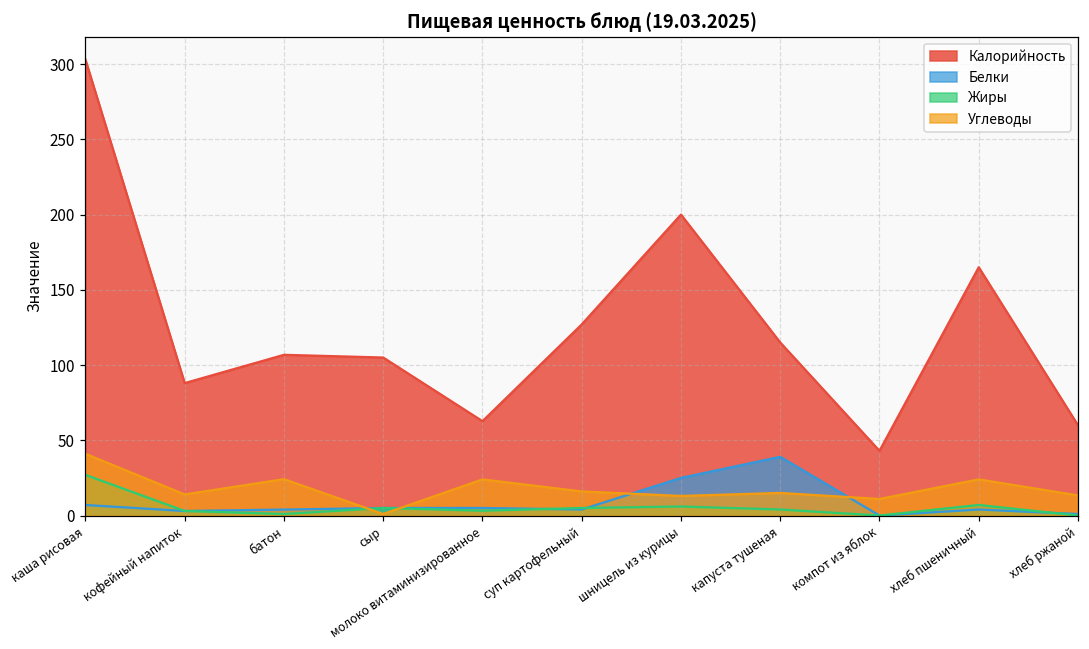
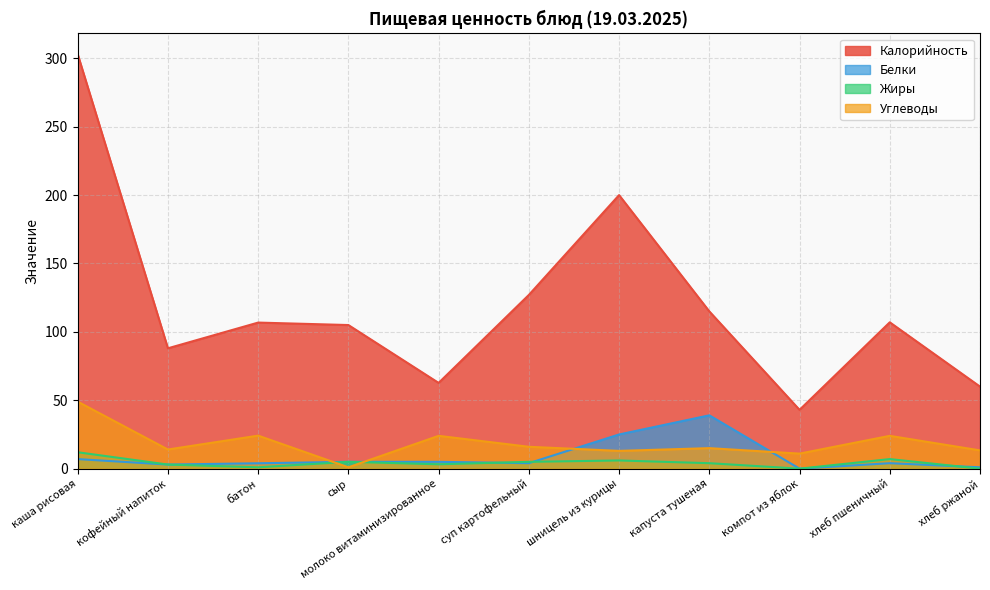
Жиры, каша рисовая: 27 -> 12
Углеводы, каша рисовая: 41 -> 49
Калорийность, хлеб пшеничный: 165 -> 107
